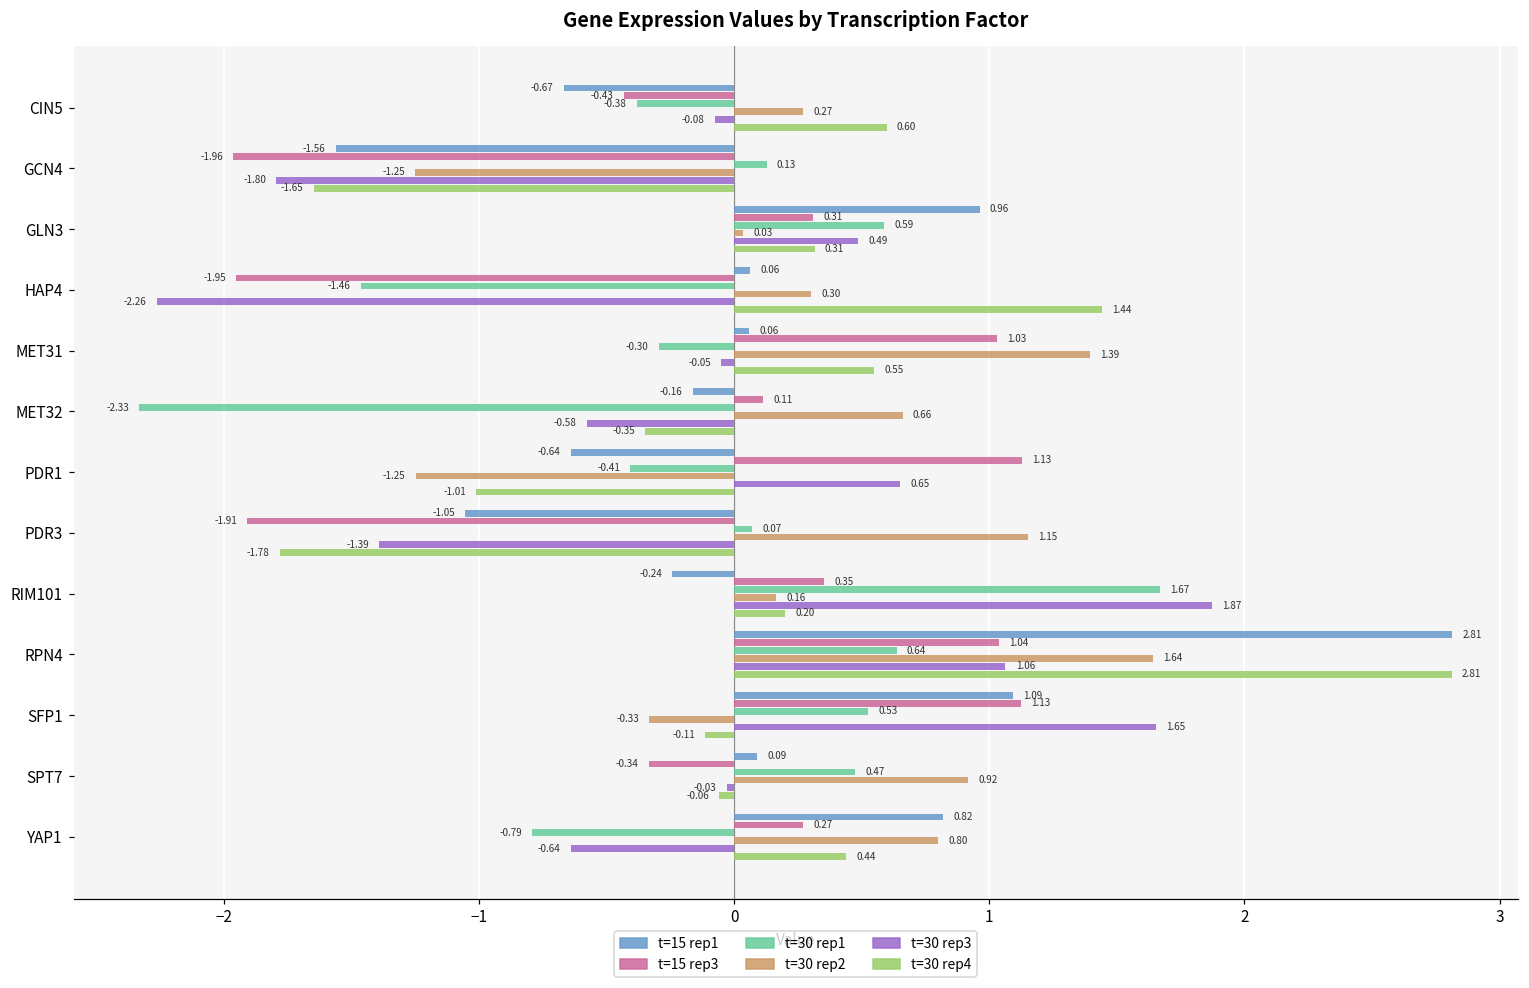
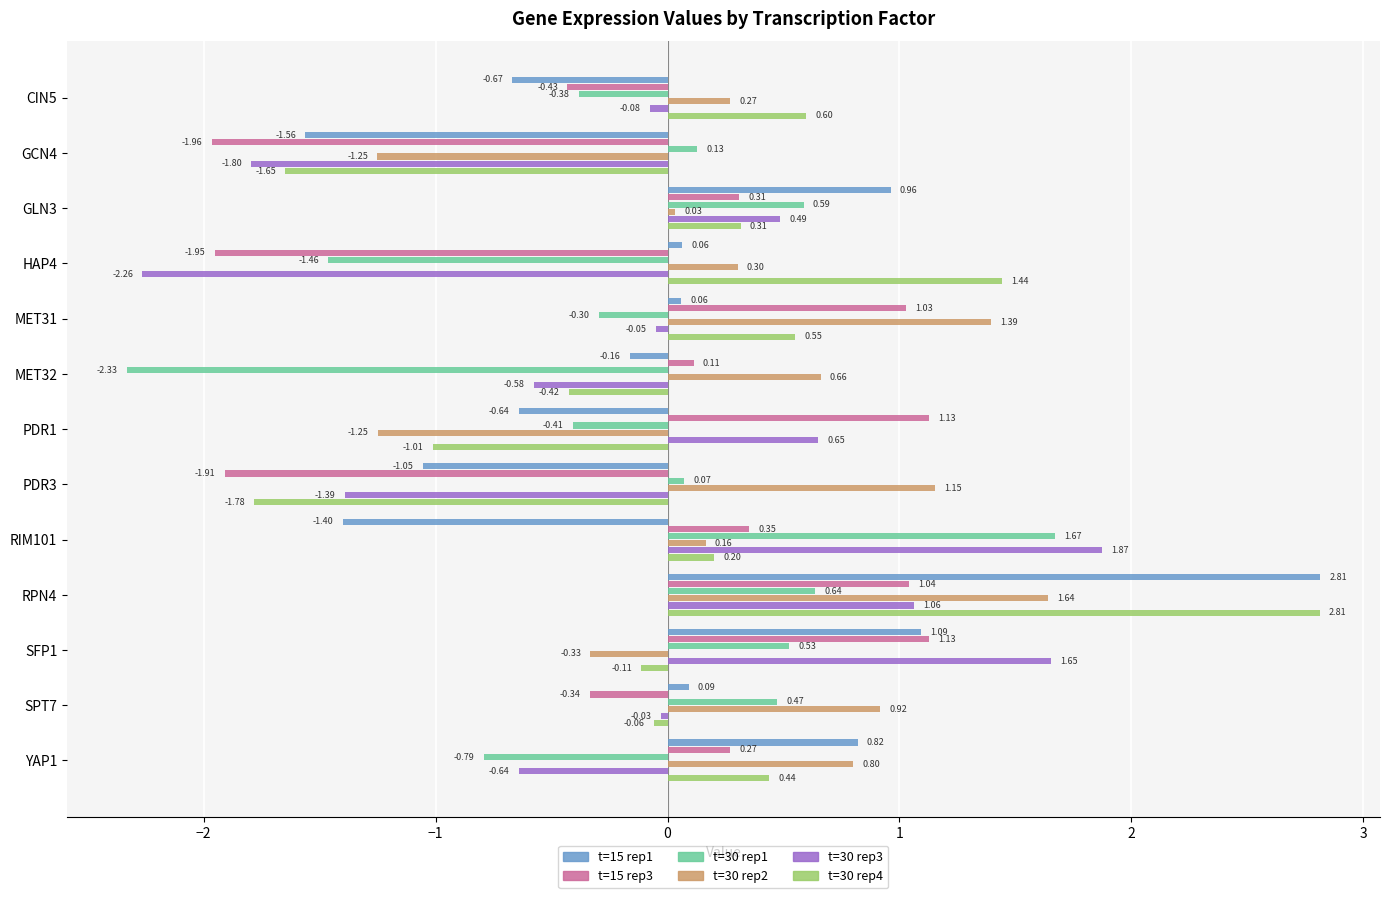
t=30 rep4, MET32: -0.35 -> -0.42
t=15 rep1, RIM101: -0.24 -> -1.40
